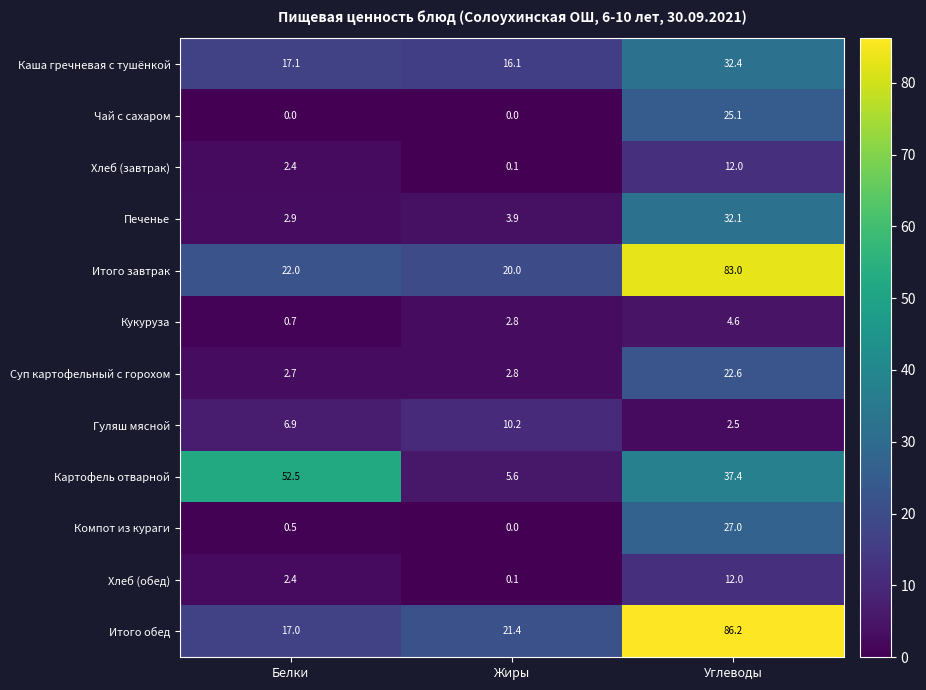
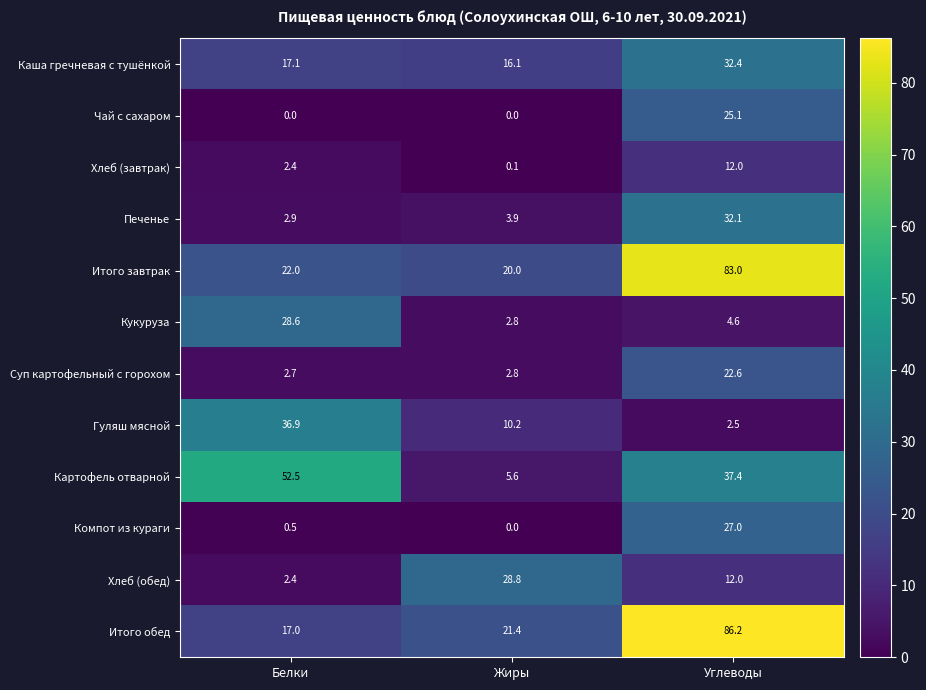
Кукуруза, Белки: 0.7 -> 28.6
Гуляш мясной, Белки: 6.9 -> 36.9
Хлеб (обед), Жиры: 0.1 -> 28.8
